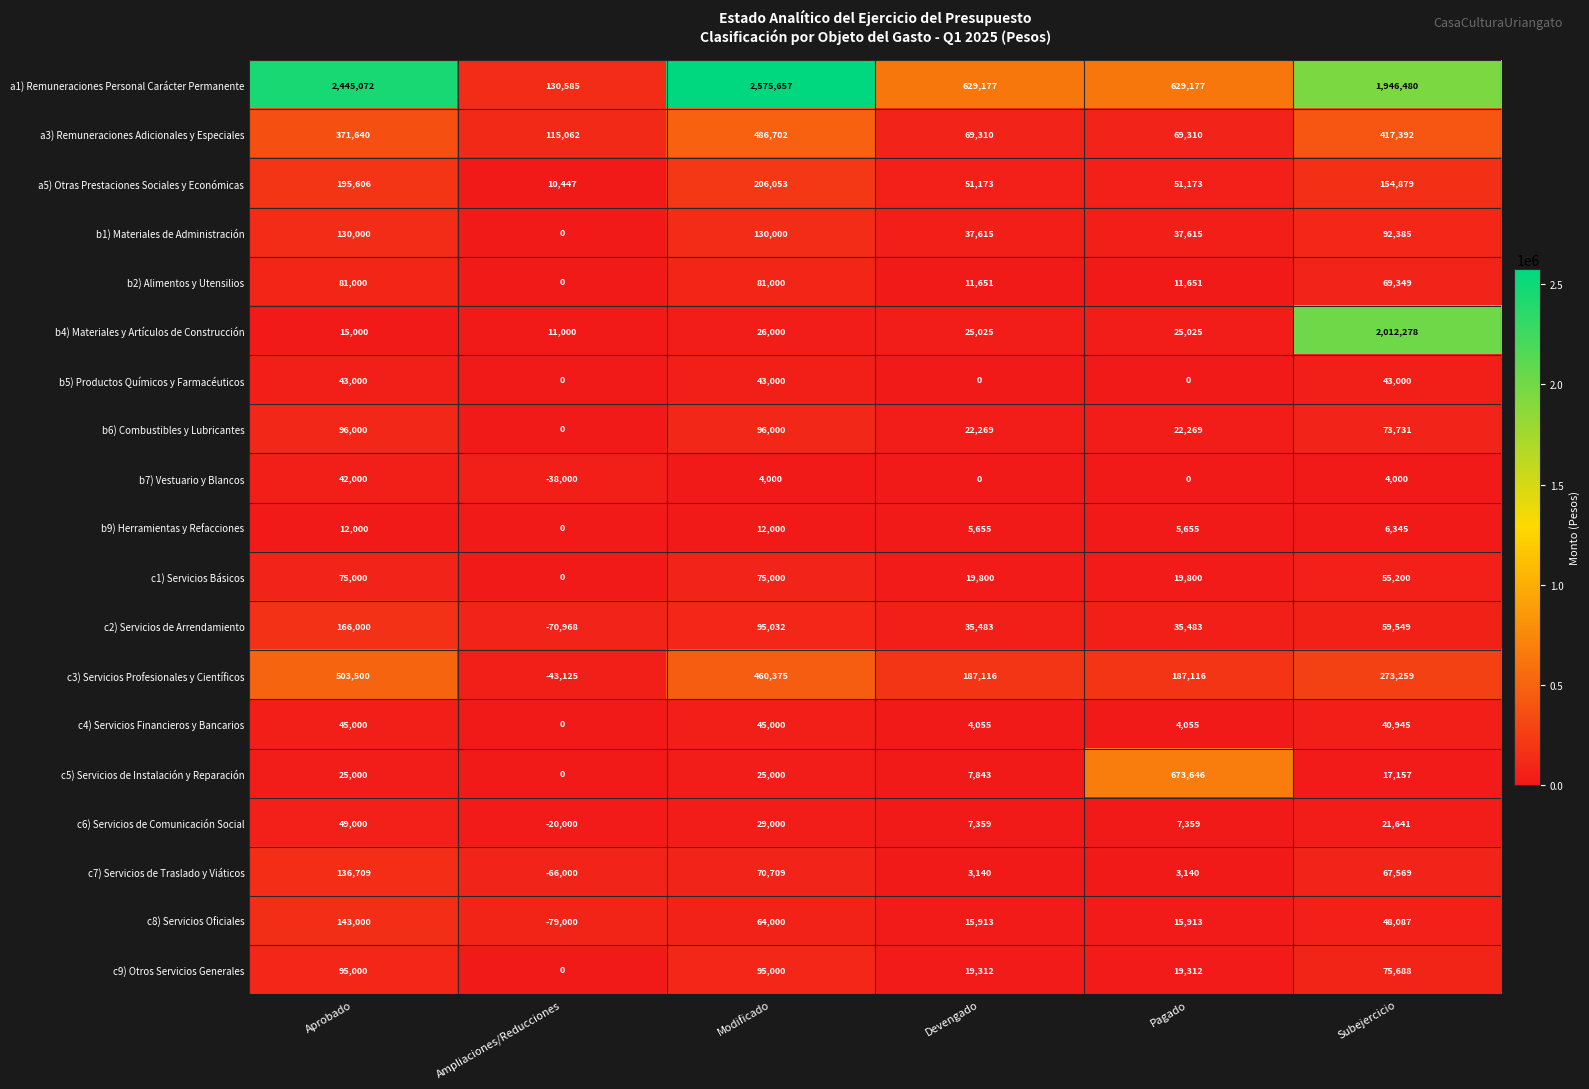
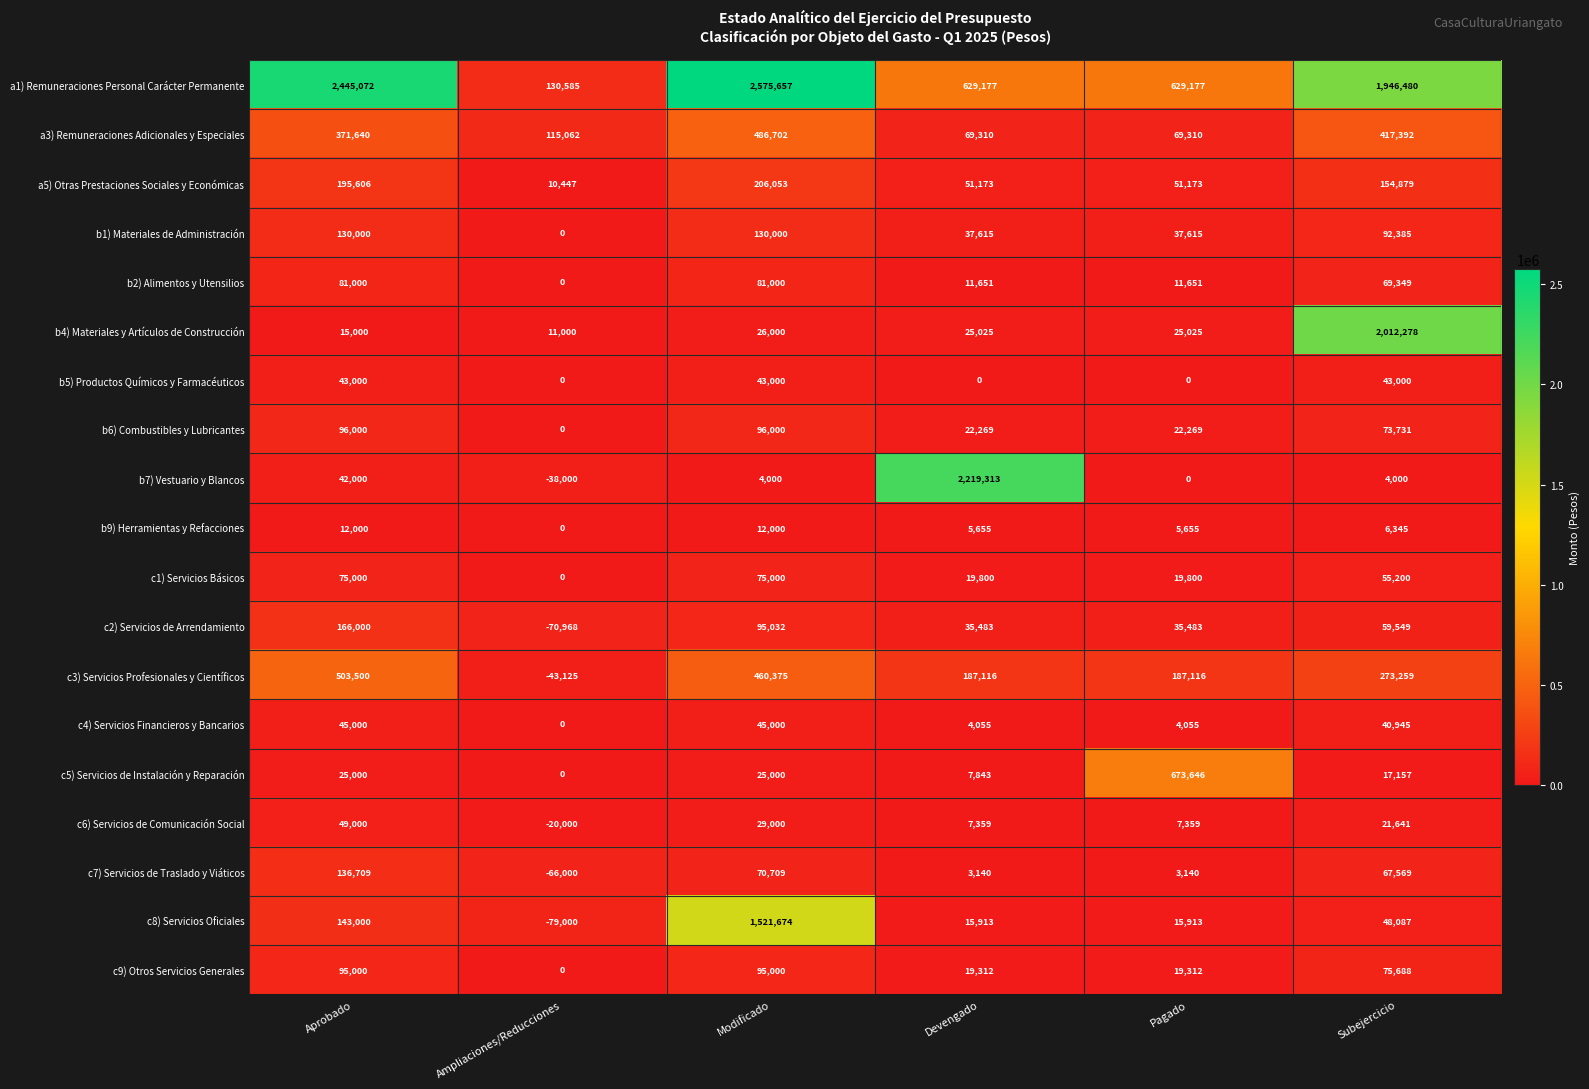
b7) Vestuario y Blancos, Devengado: 0 -> 2,219,313
c8) Servicios Oficiales, Modificado: 64,000 -> 1,521,674
